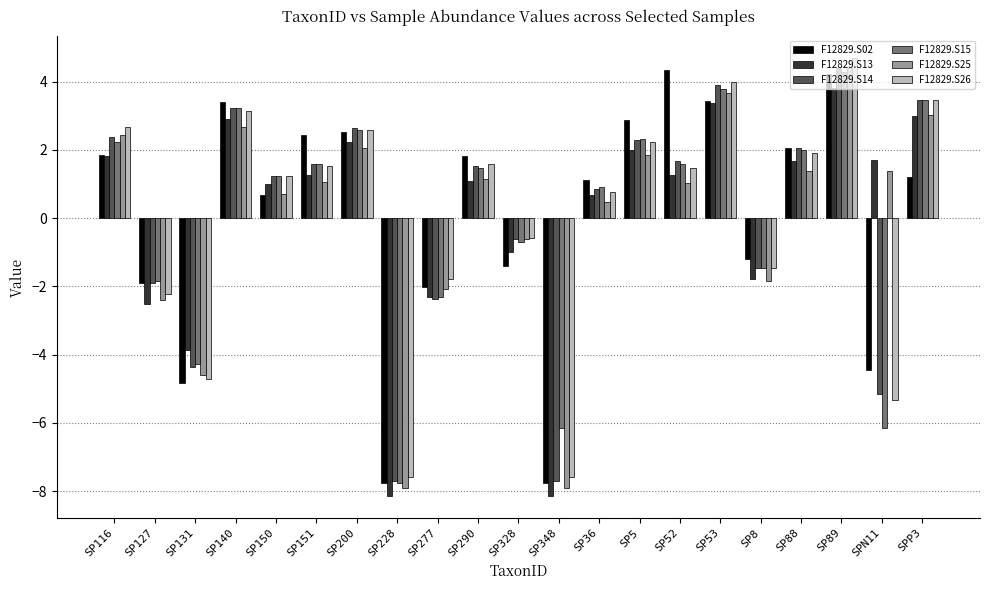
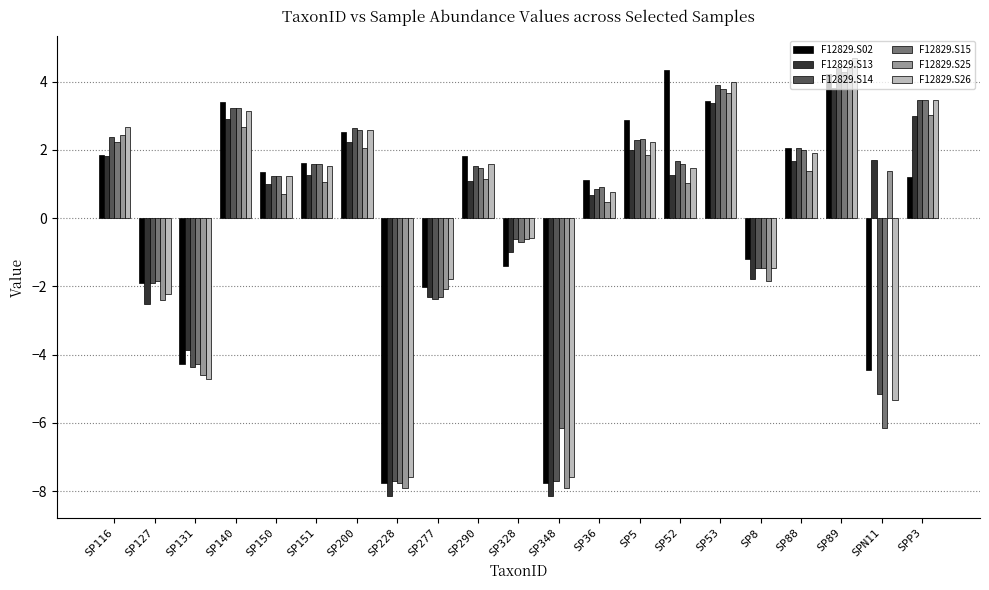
F12829.S02, SP131: -4.8 -> -4.3
F12829.S02, SP150: 0.7 -> 1.3
F12829.S02, SP151: 2.5 -> 1.6
